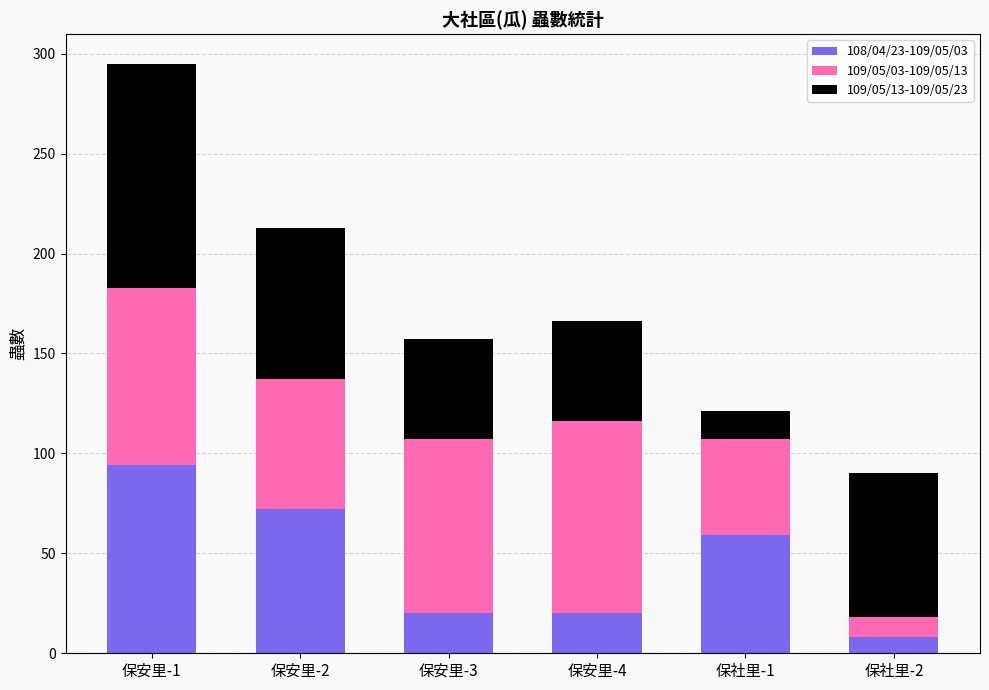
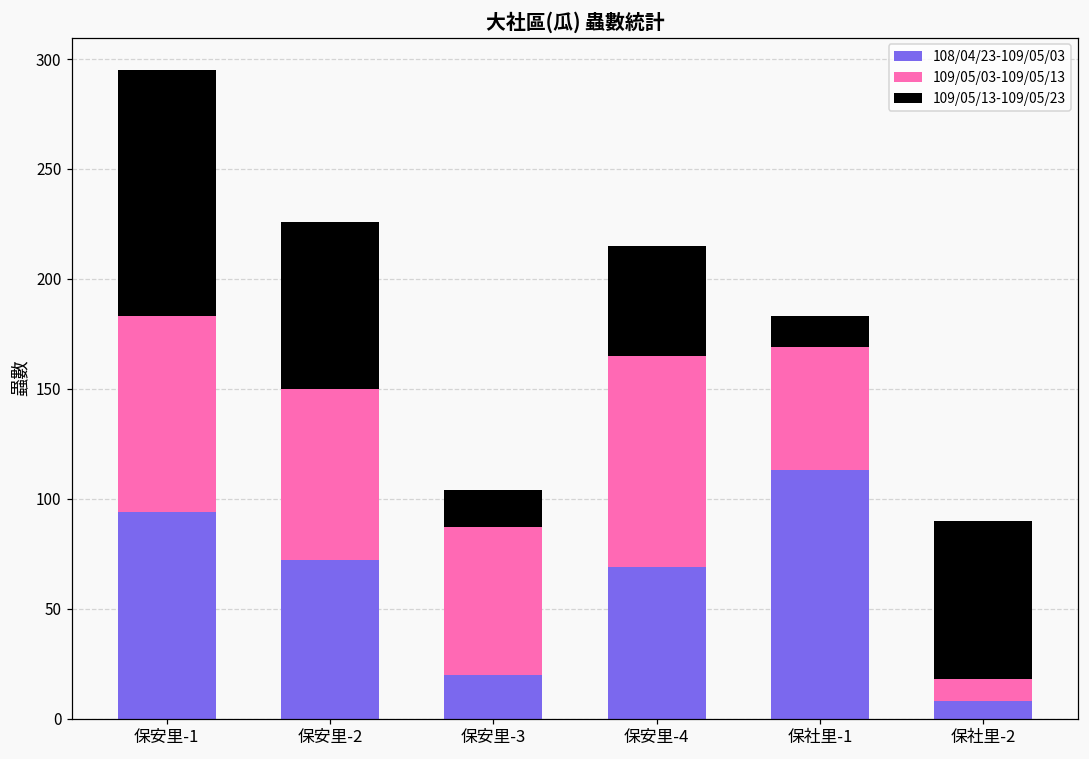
109/05/03-109/05/13, 保安里-2: 65 -> 78
109/05/03-109/05/13, 保安里-3: 87 -> 67
109/05/13-109/05/23, 保安里-3: 50 -> 17
108/04/23-109/05/03, 保安里-4: 20 -> 69
108/04/23-109/05/03, 保社里-1: 59 -> 113
109/05/03-109/05/13, 保社里-1: 48 -> 56
